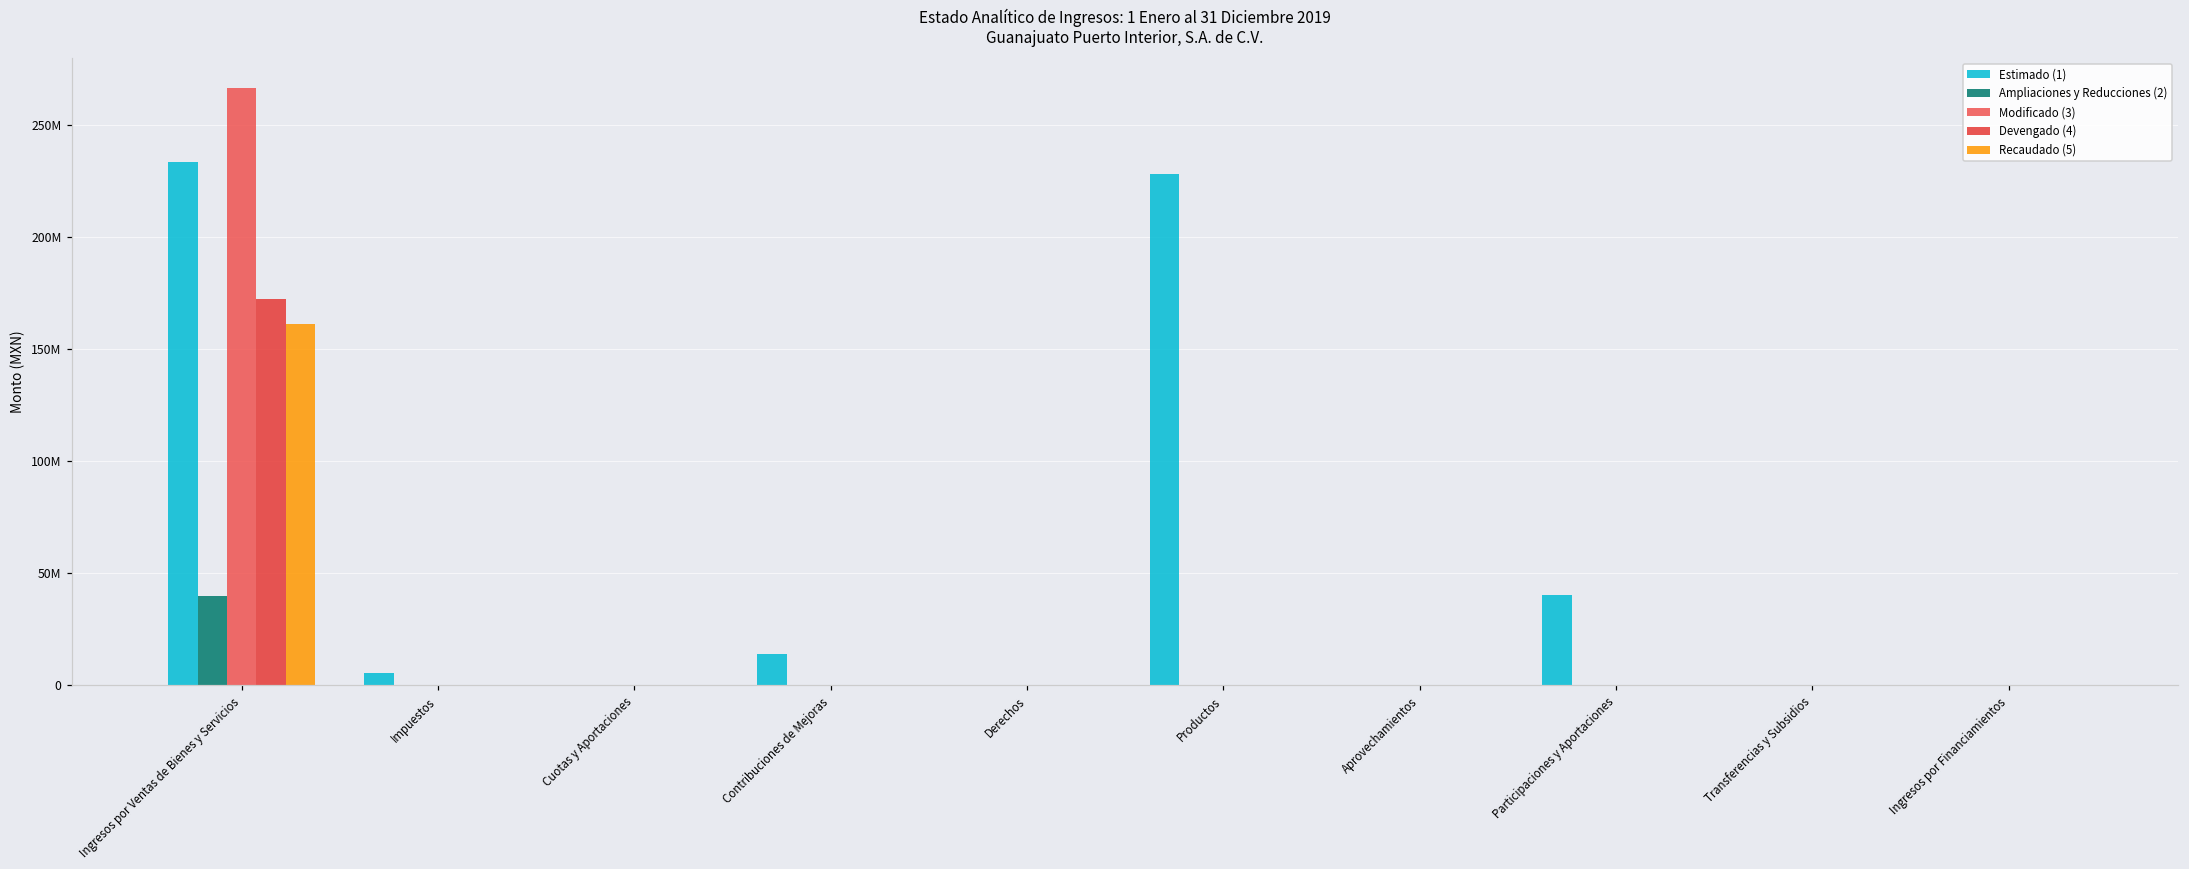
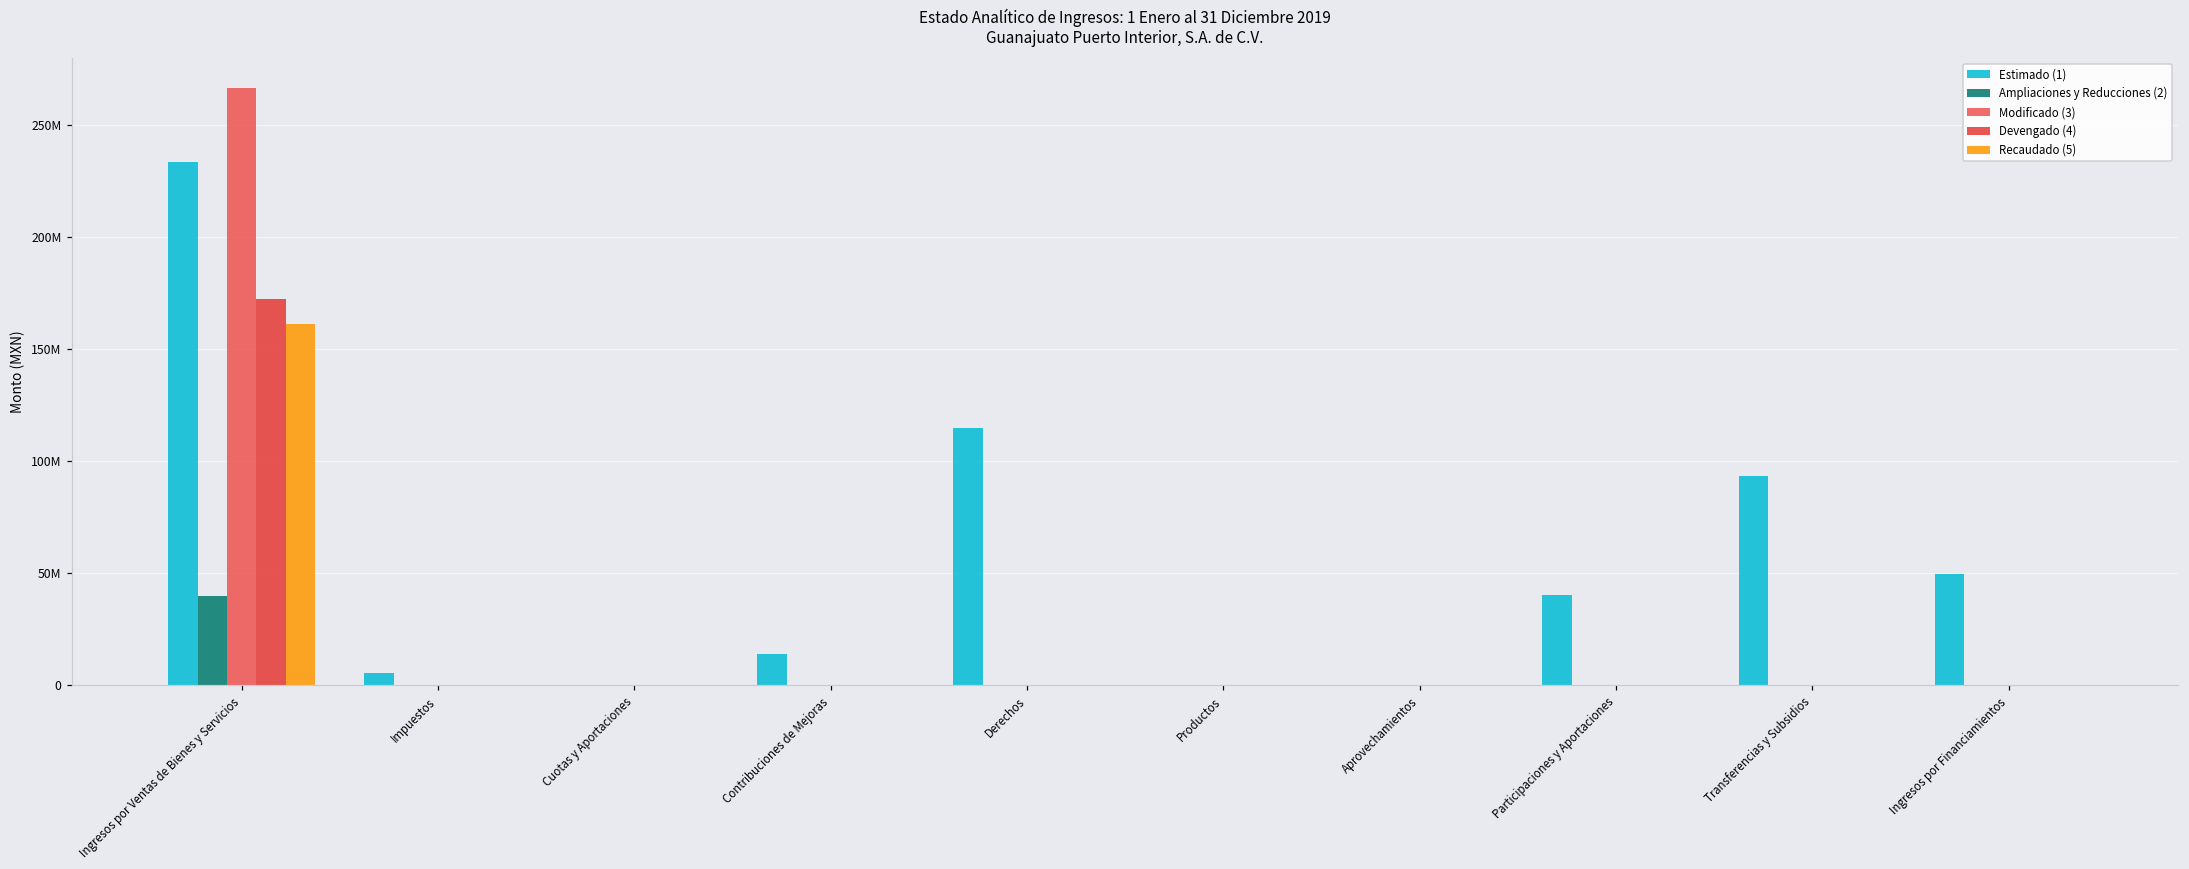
Estimado (1), Derechos: 0 -> 115000000
Estimado (1), Productos: 228000000 -> 0
Estimado (1), Transferencias y Subsidios: 0 -> 94000000
Estimado (1), Ingresos por Financiamientos: 0 -> 50000000
